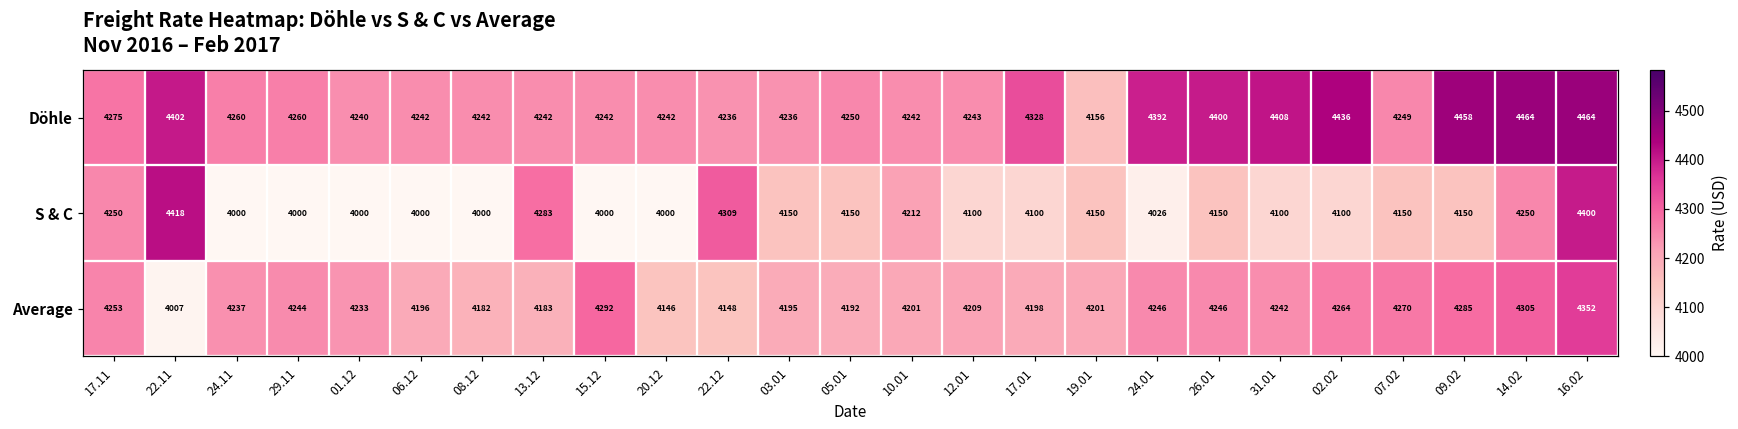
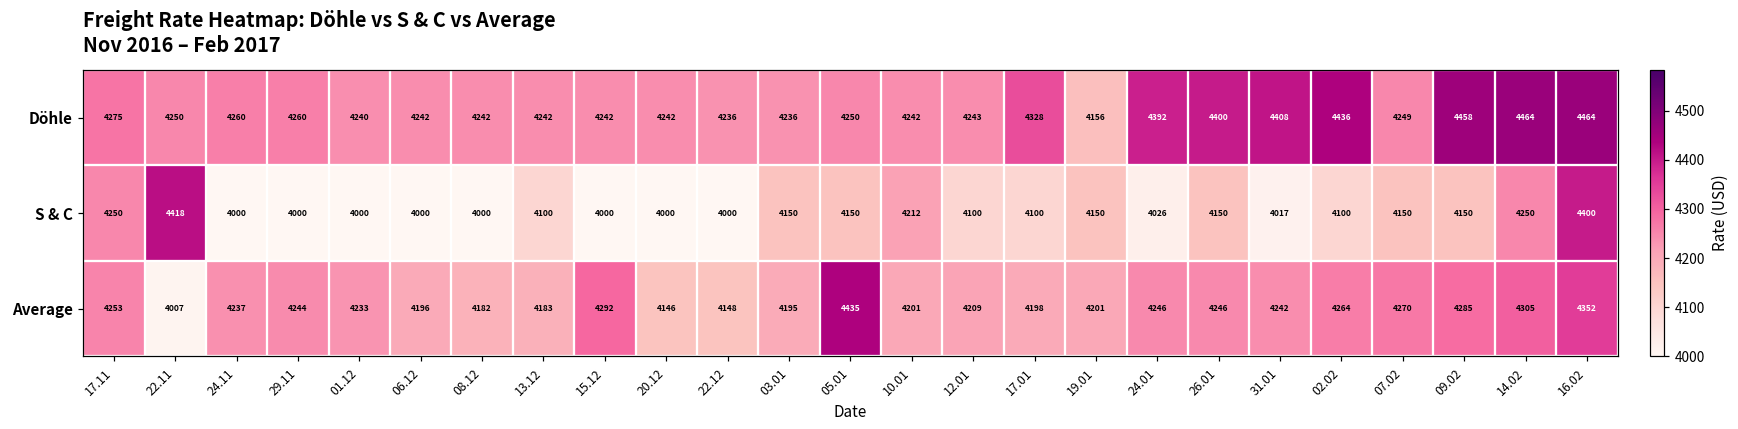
Döhle, 22.11: 4402 -> 4250
S & C, 13.12: 4283 -> 4100
S & C, 22.12: 4309 -> 4000
S & C, 31.01: 4100 -> 4017
Average, 05.01: 4192 -> 4435
